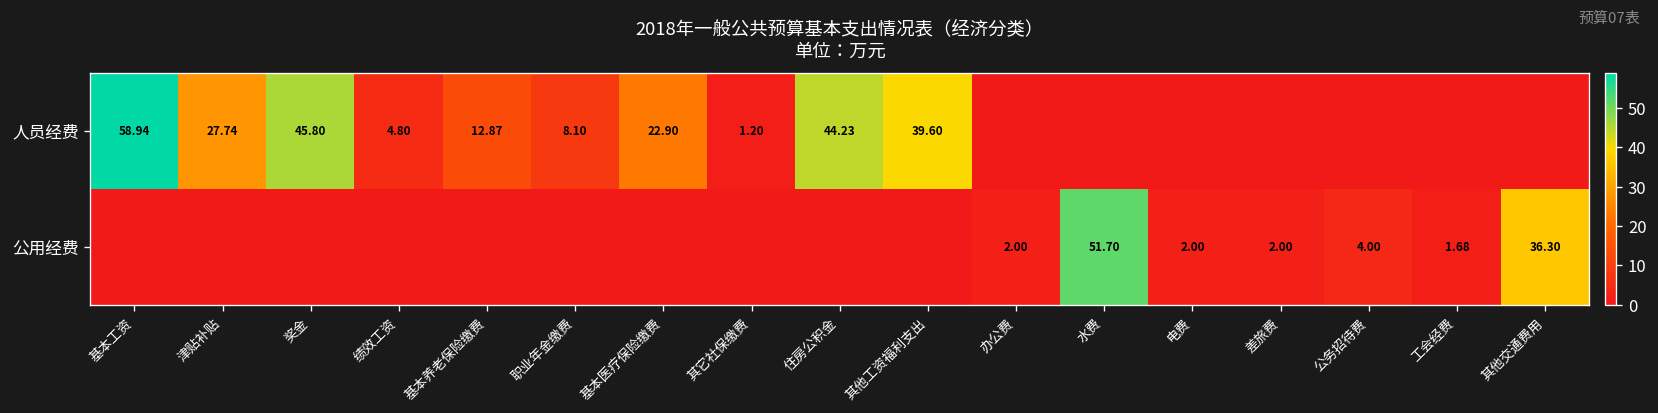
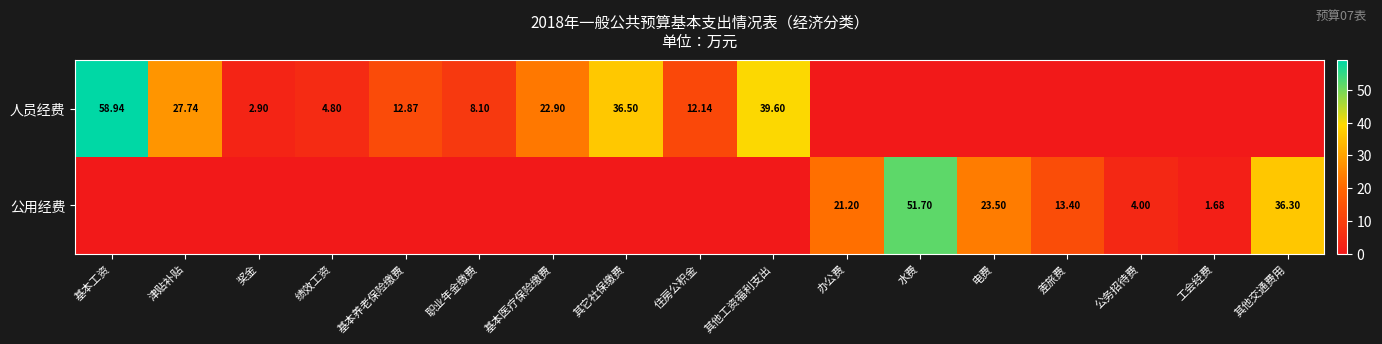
人员经费, 奖金: 45.80 -> 2.90
人员经费, 其它社保缴费: 1.20 -> 36.50
人员经费, 住房公积金: 44.23 -> 12.14
公用经费, 办公费: 2.00 -> 21.20
公用经费, 电费: 2.00 -> 23.50
公用经费, 差旅费: 2.00 -> 13.40
